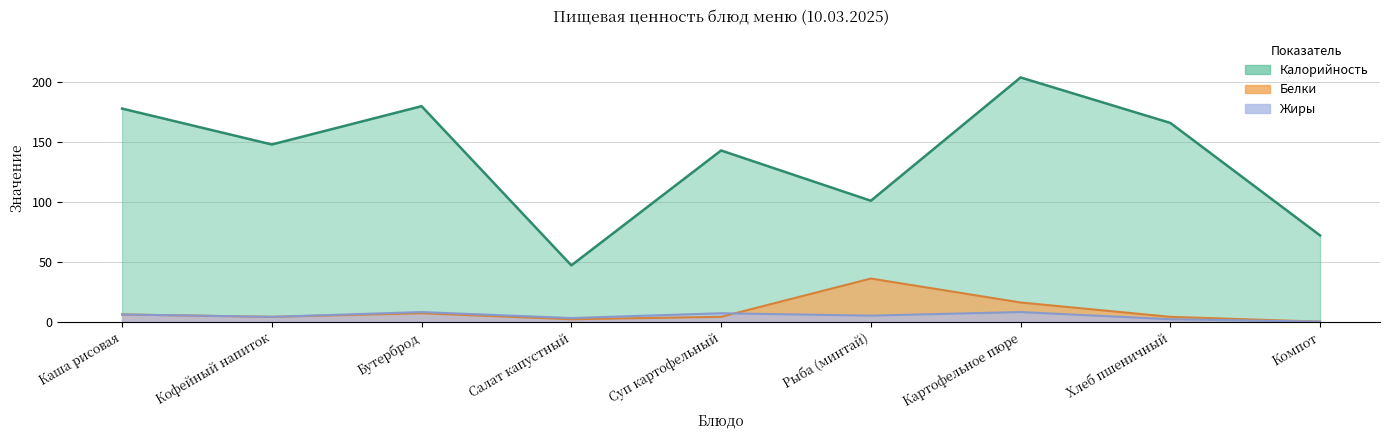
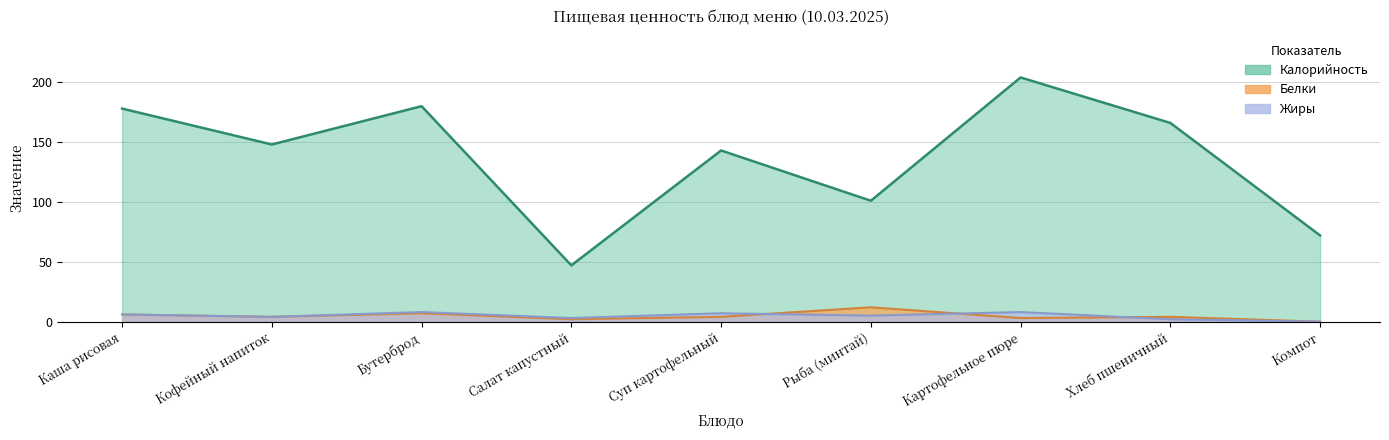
Белки, Рыба (минтай): 36 -> 12
Белки, Картофельное пюре: 16 -> 3
